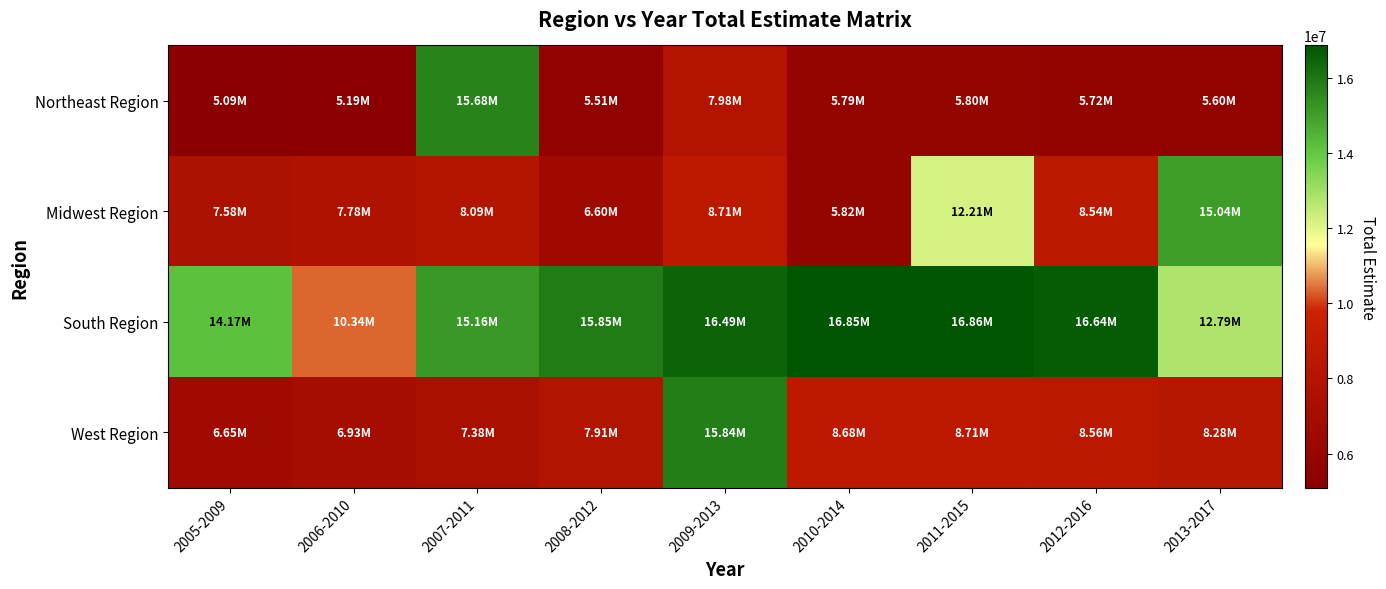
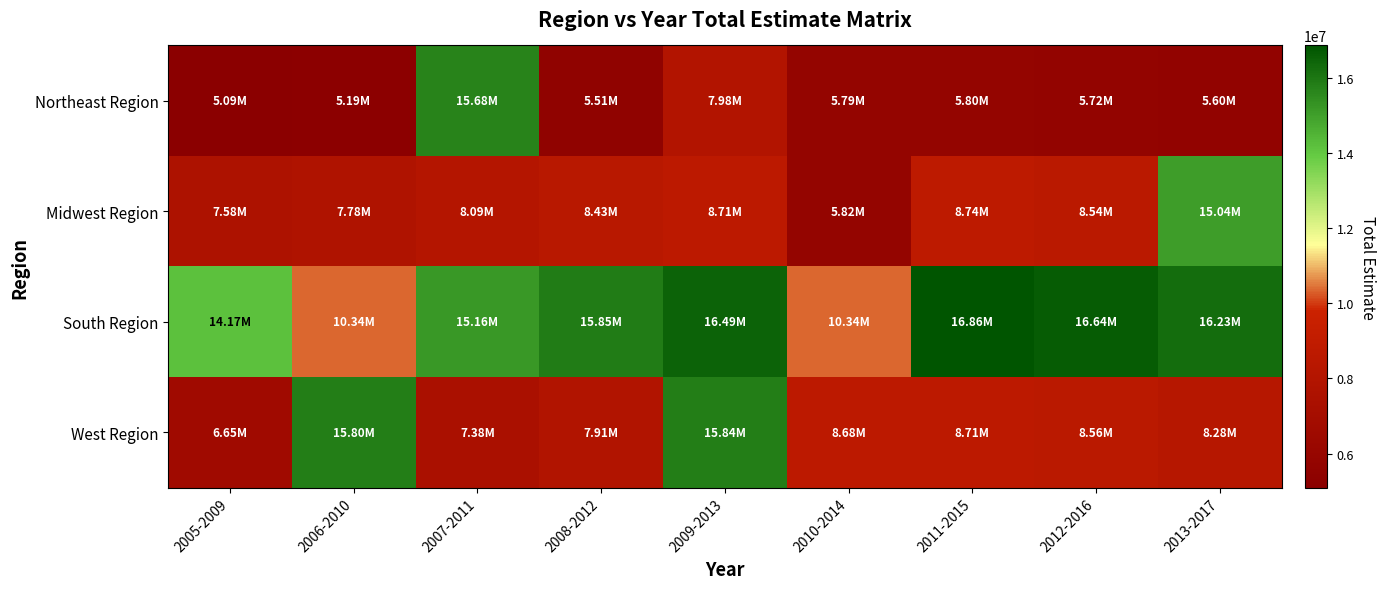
Midwest Region, 2008-2012: 6.60M -> 8.43M
Midwest Region, 2011-2015: 12.21M -> 8.74M
South Region, 2010-2014: 16.85M -> 10.34M
South Region, 2013-2017: 12.79M -> 16.23M
West Region, 2006-2010: 6.93M -> 15.80M
